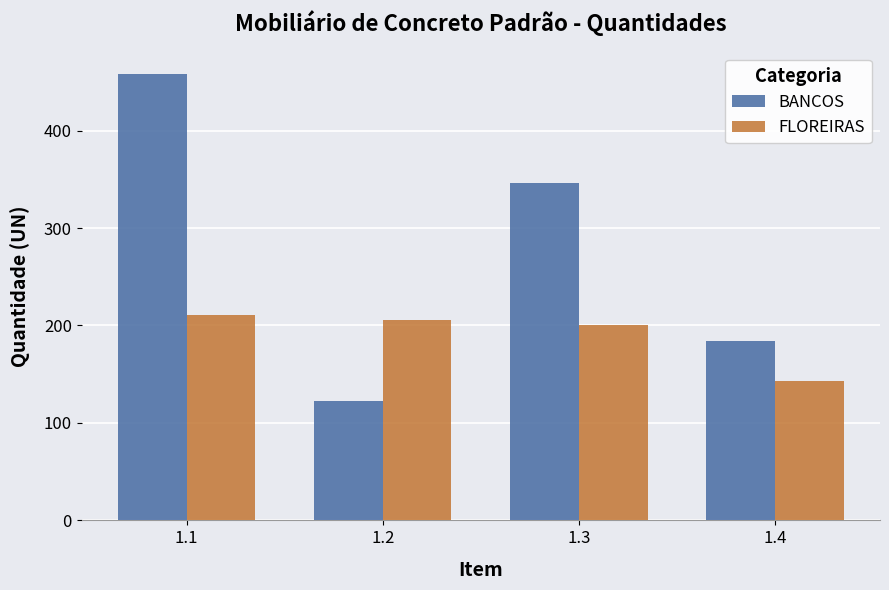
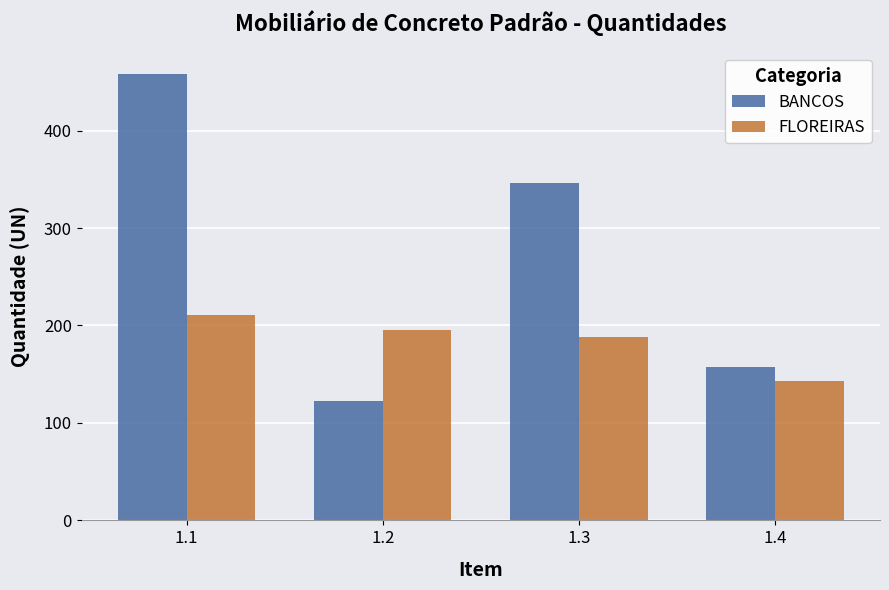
FLOREIRAS, 1.2: 210 -> 200
FLOREIRAS, 1.3: 200 -> 190
BANCOS, 1.4: 180 -> 160
